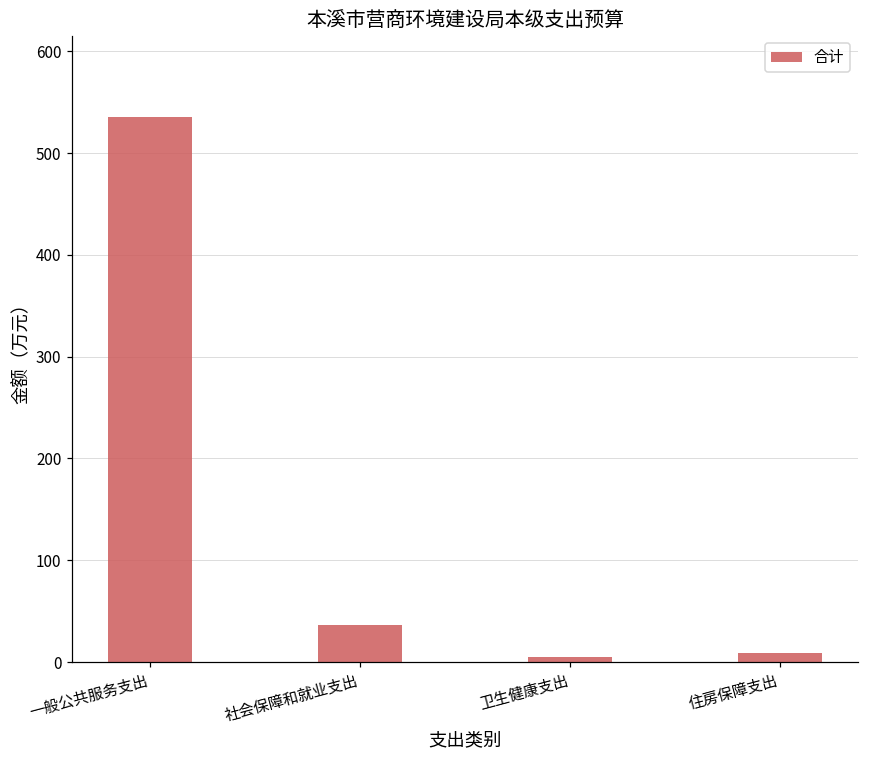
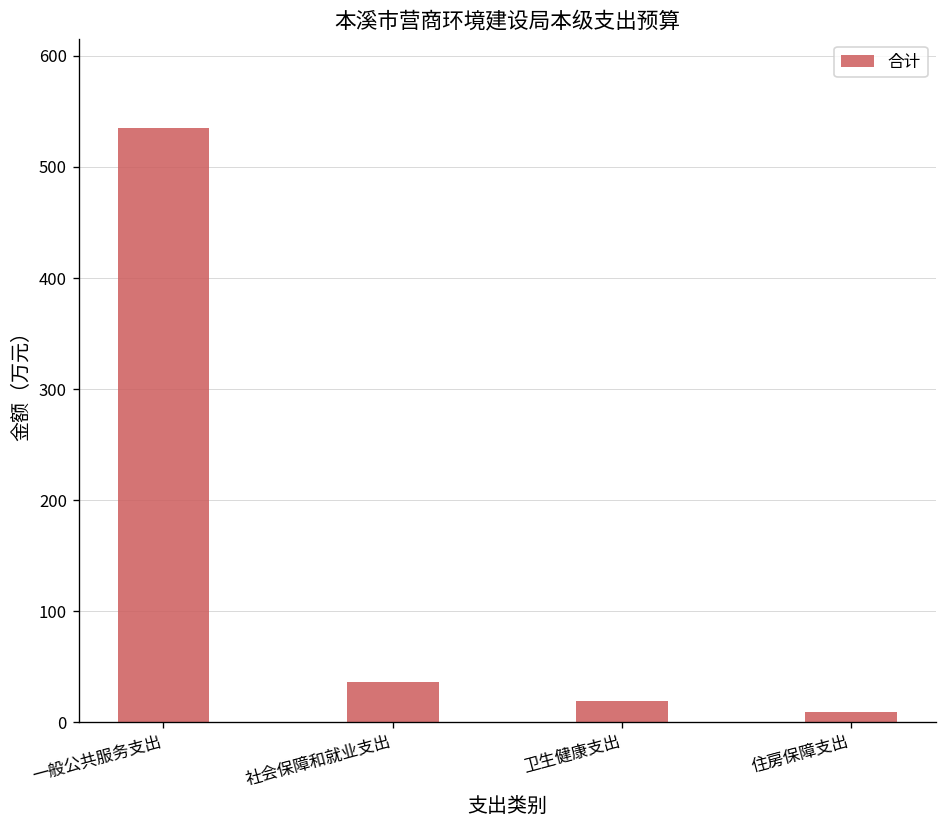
卫生健康支出: 10 -> 20
